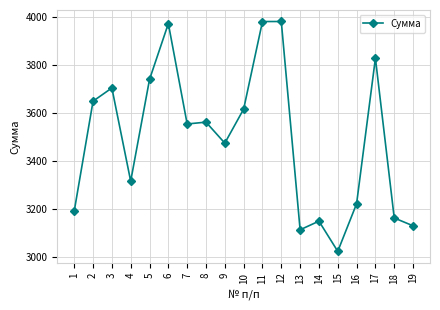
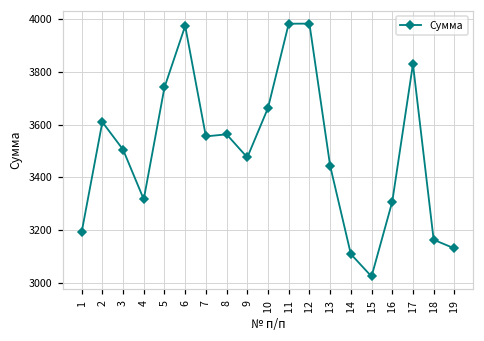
2: 3650 -> 3610
3: 3710 -> 3510
10: 3620 -> 3660
13: 3110 -> 3440
14: 3150 -> 3110
16: 3220 -> 3310
